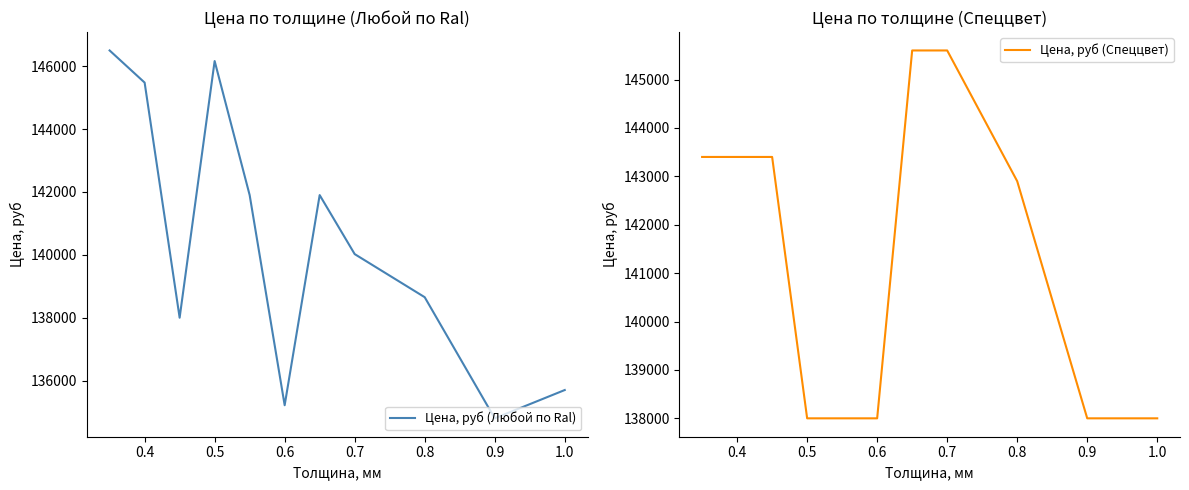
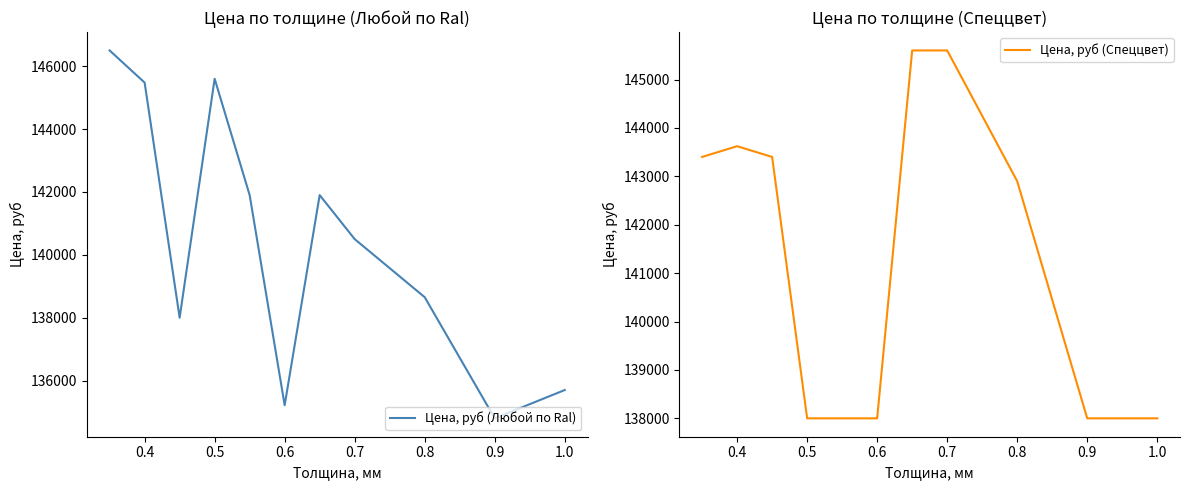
Цена по толщине (Любой по Ral), 0.5: 146200 -> 145600
Цена по толщине (Любой по Ral), 0.7: 140000 -> 140500
Цена по толщине (Спеццвет), 0.4: 143400 -> 143600
